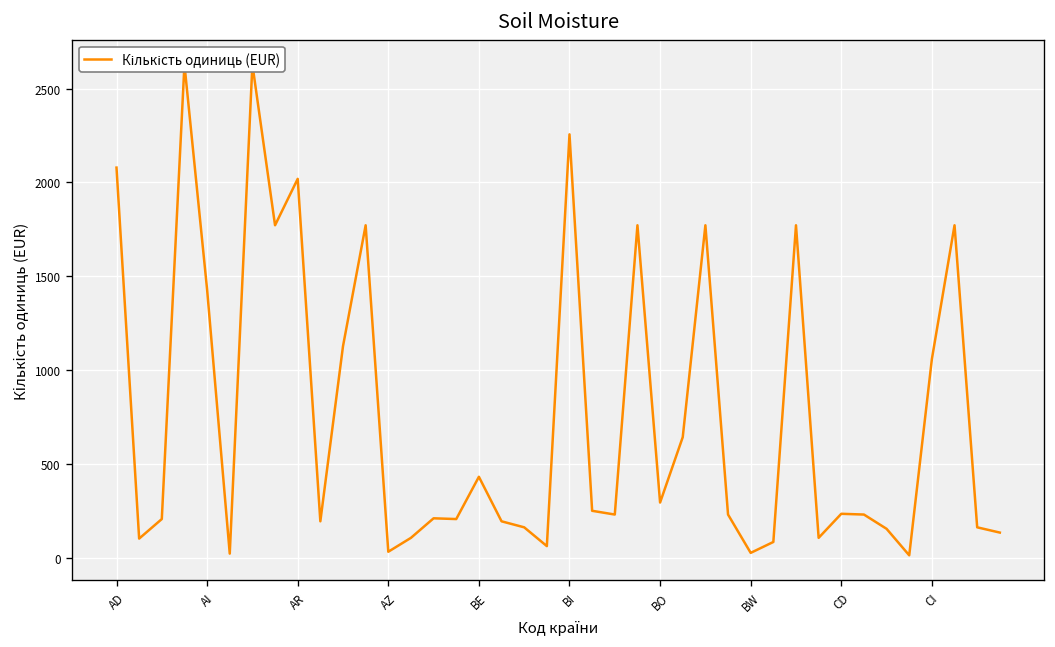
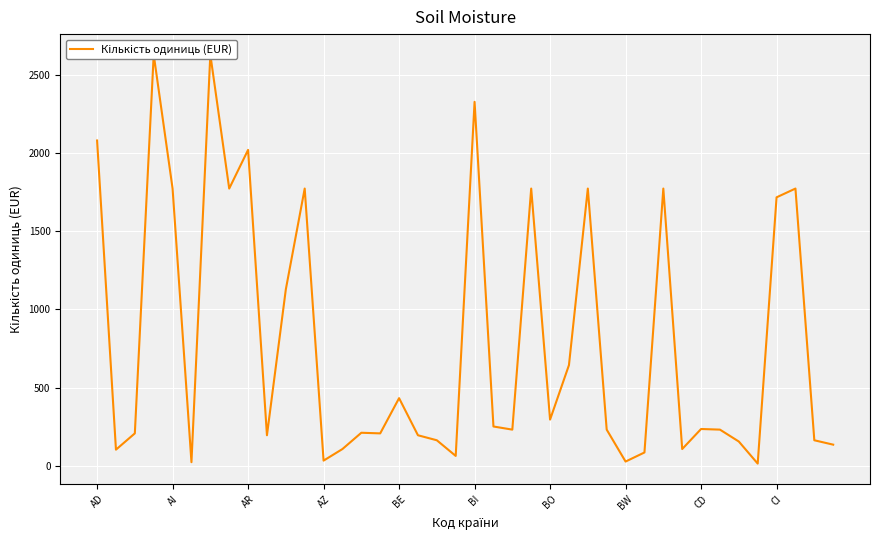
AI: 1430 -> 1770
BI: 2260 -> 2330
CI: 1060 -> 1720
